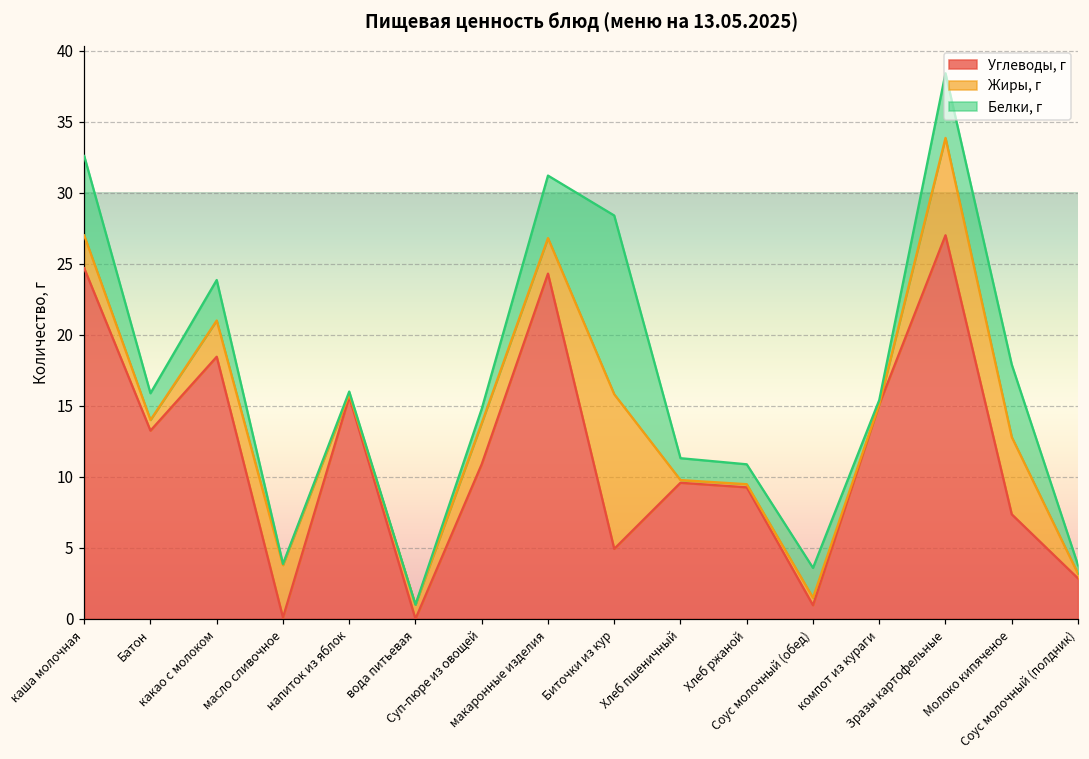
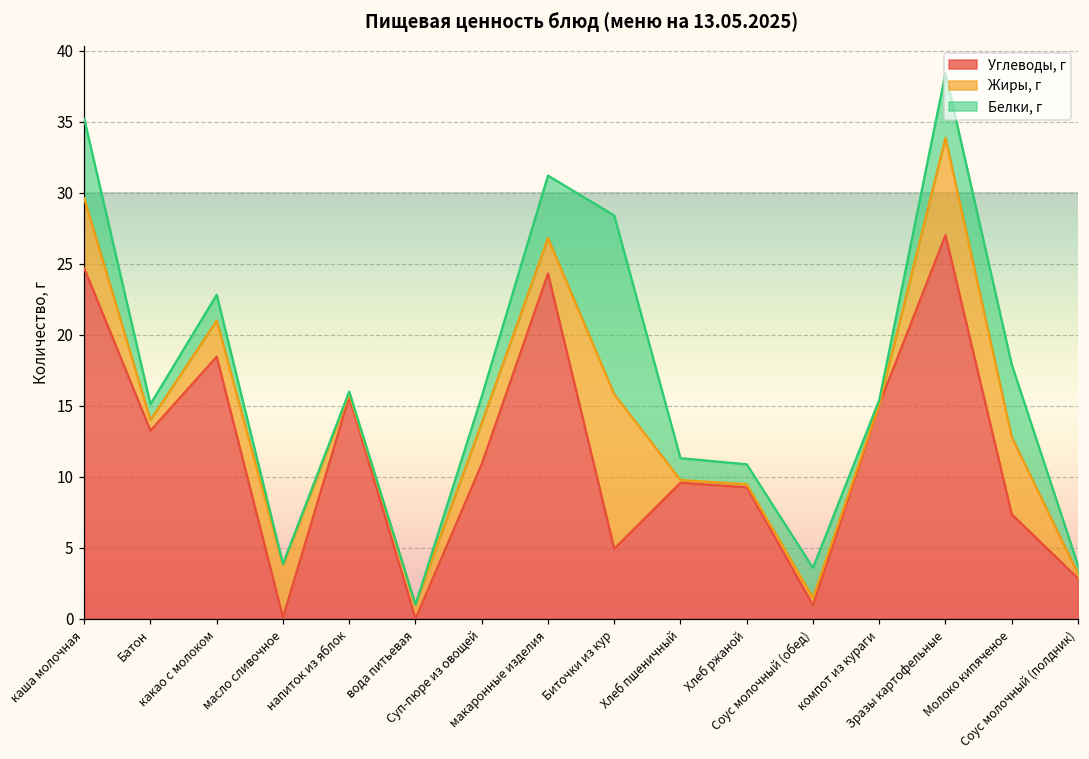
Жиры, г, каша молочная: 2.3 -> 4.9
Белки, г, Батон: 1.9 -> 1.1
Белки, г, какао с молоком: 2.9 -> 1.8
Белки, г, Суп-пюре из овощей: 1.0 -> 1.9
